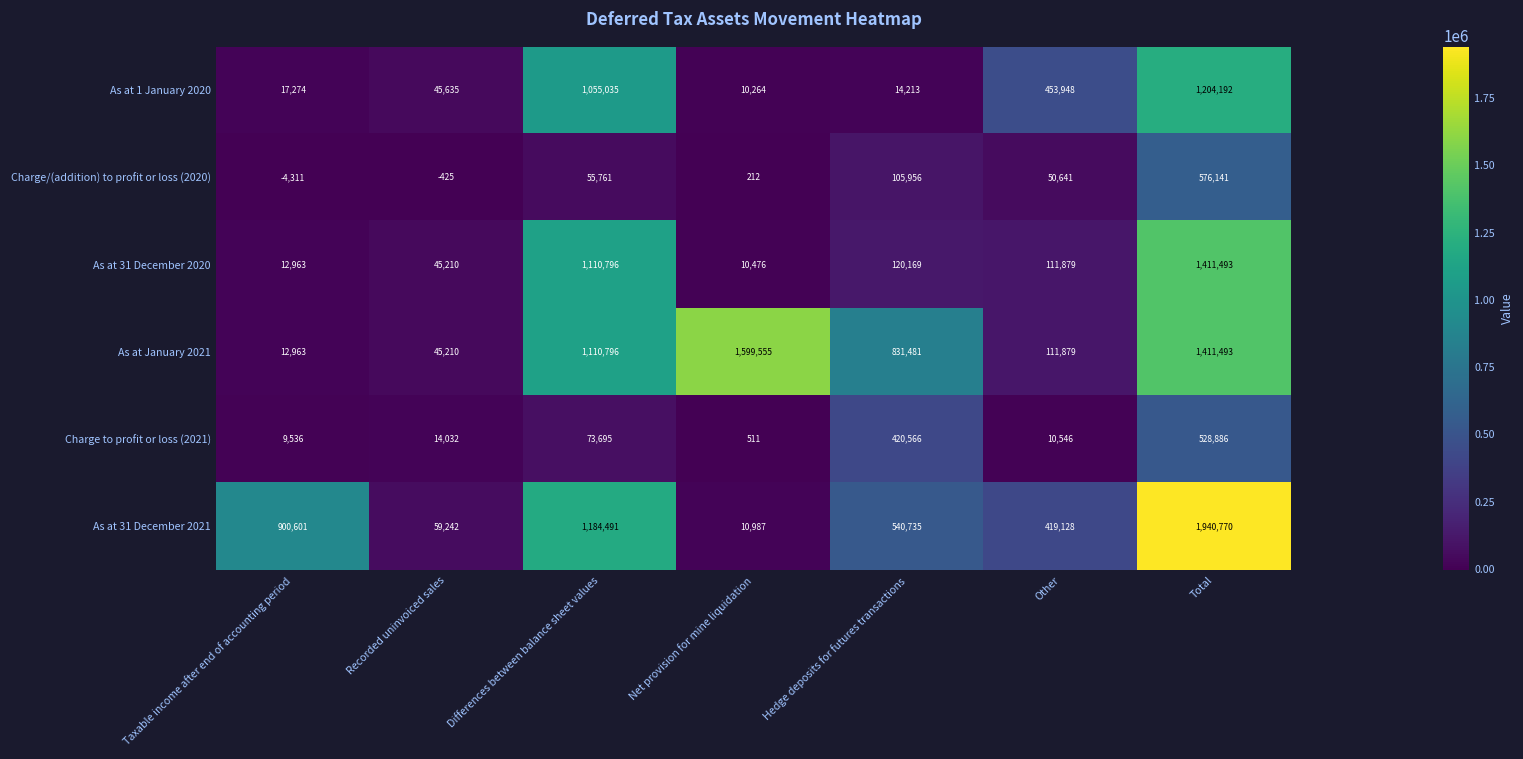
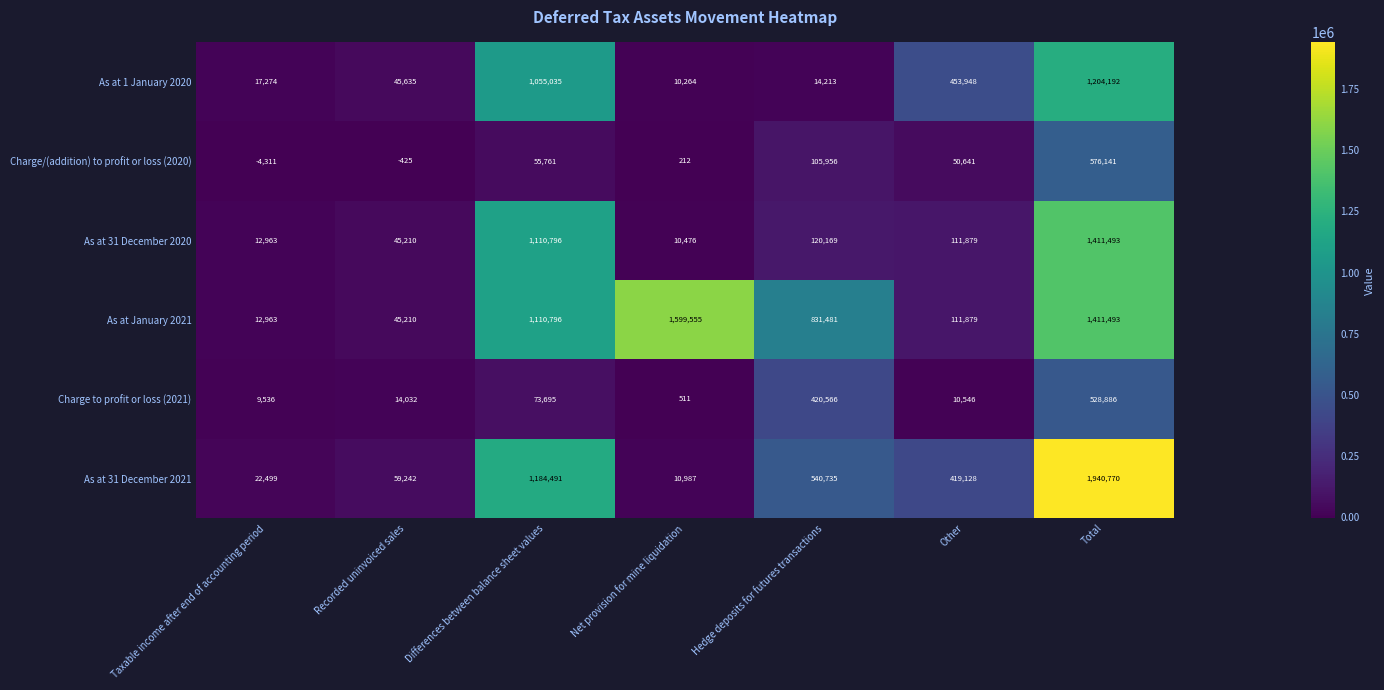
As at 31 December 2021, Taxable income after end of accounting period: 900,601 -> 22,499
